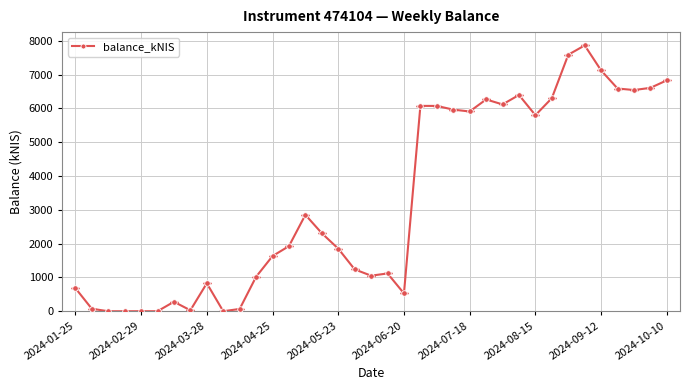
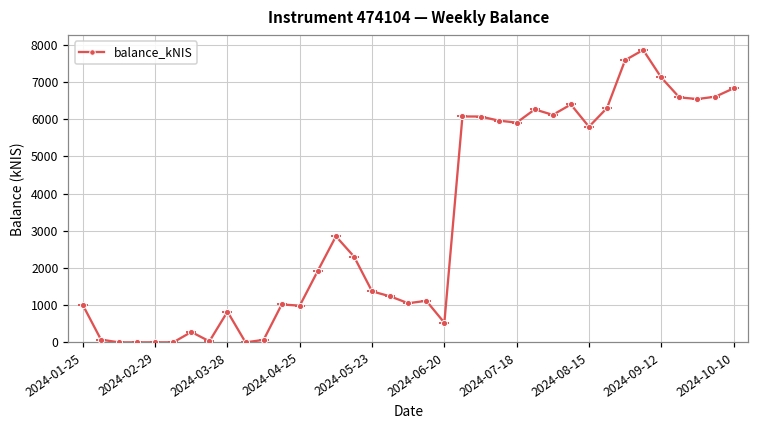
2024-01-25: 700 -> 1000
2024-04-25: 1600 -> 1000
2024-05-23: 1900 -> 1400
